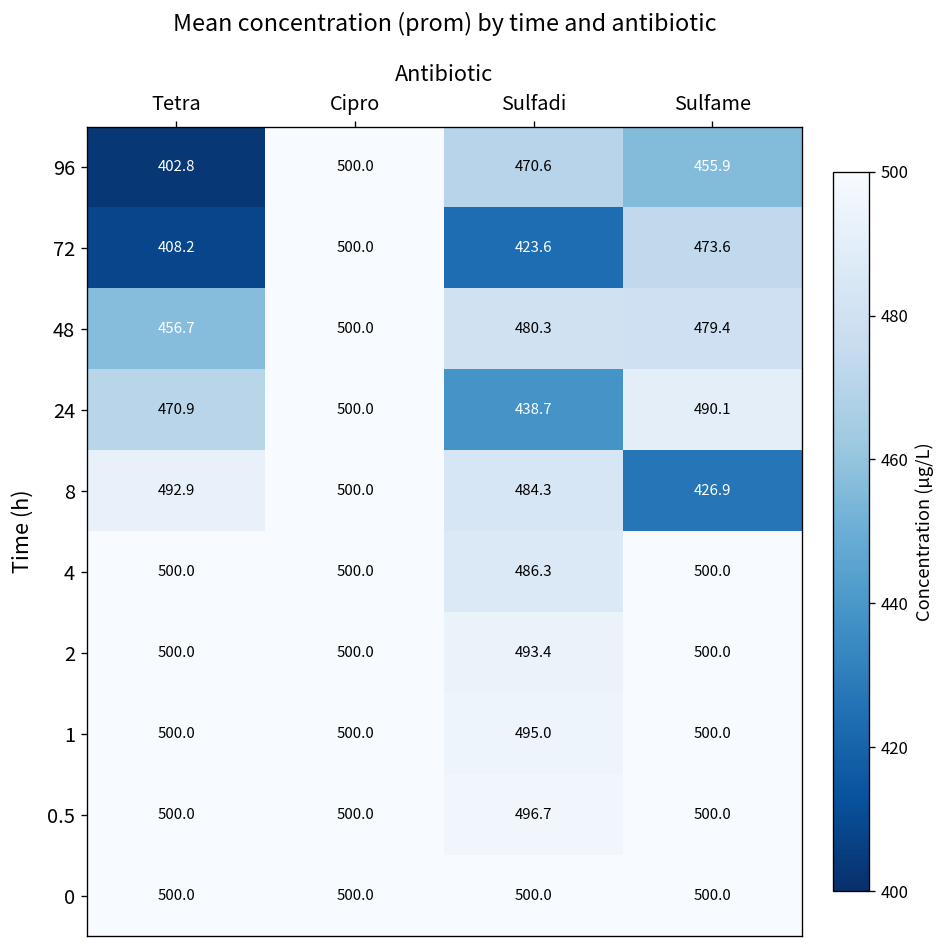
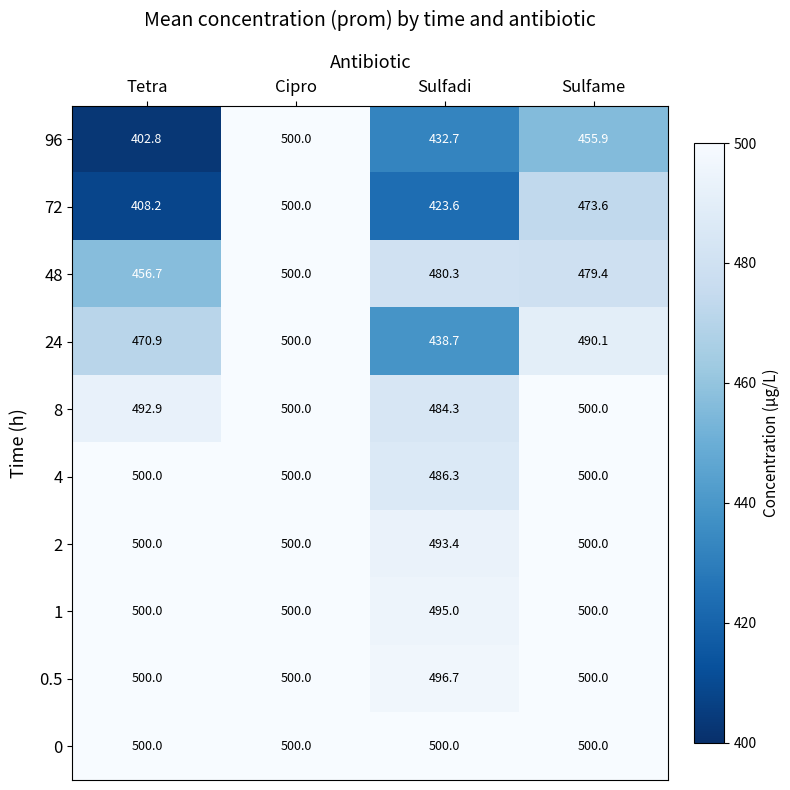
96, Sulfadi: 470.6 -> 432.7
8, Sulfame: 426.9 -> 500.0
